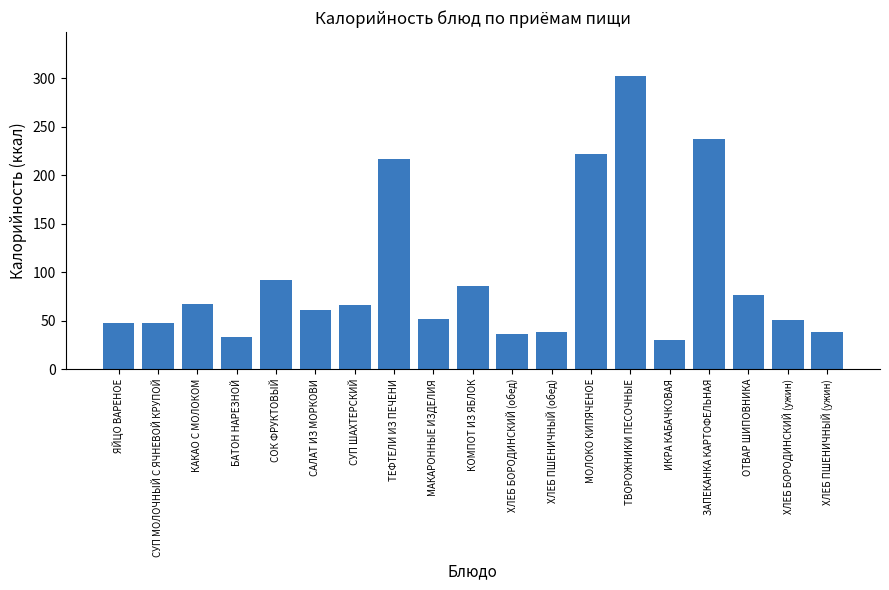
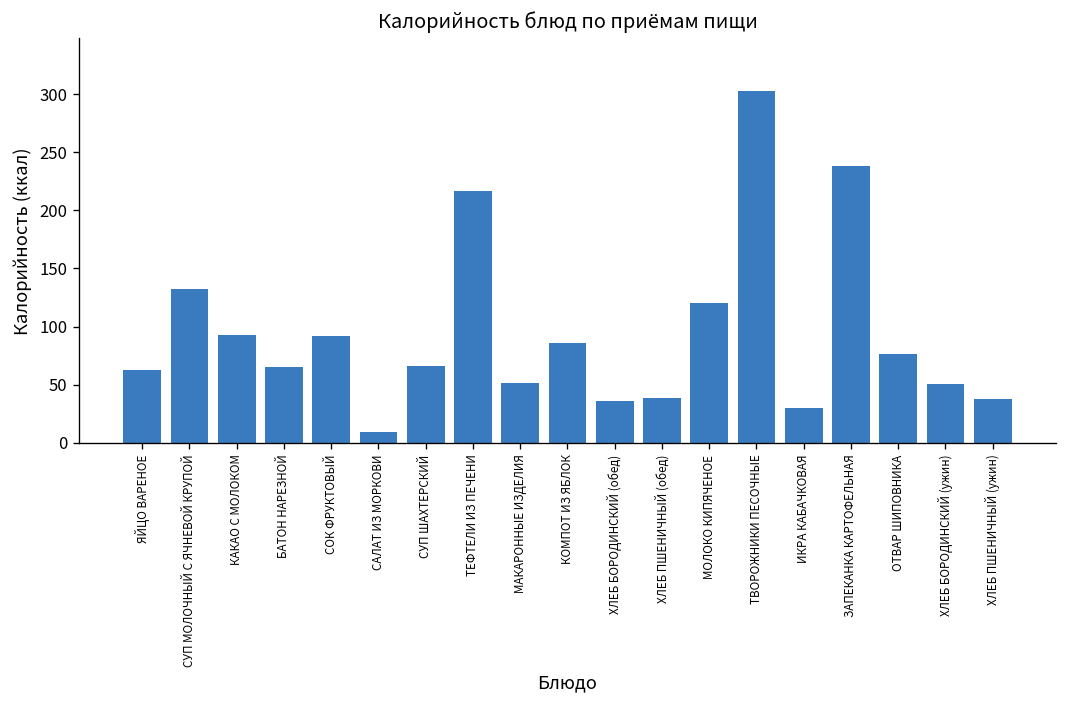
ЯЙЦО ВАРЕНОЕ: 50 -> 60
СУП МОЛОЧНЫЙ С ЯЧНЕВОЙ КРУПОЙ: 50 -> 130
КАКАО С МОЛОКОМ: 70 -> 90
БАТОН НАРЕЗНОЙ: 30 -> 70
САЛАТ ИЗ МОРКОВИ: 60 -> 10
МОЛОКО КИПЯЧЕНОЕ: 220 -> 120
